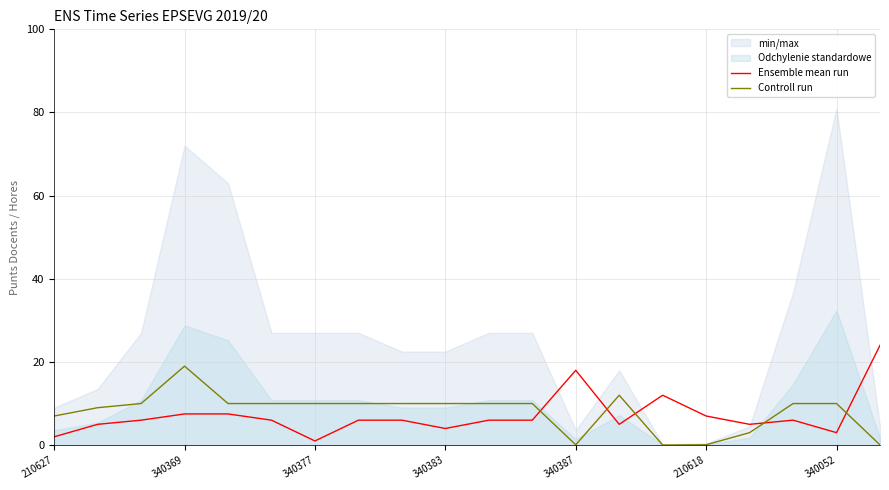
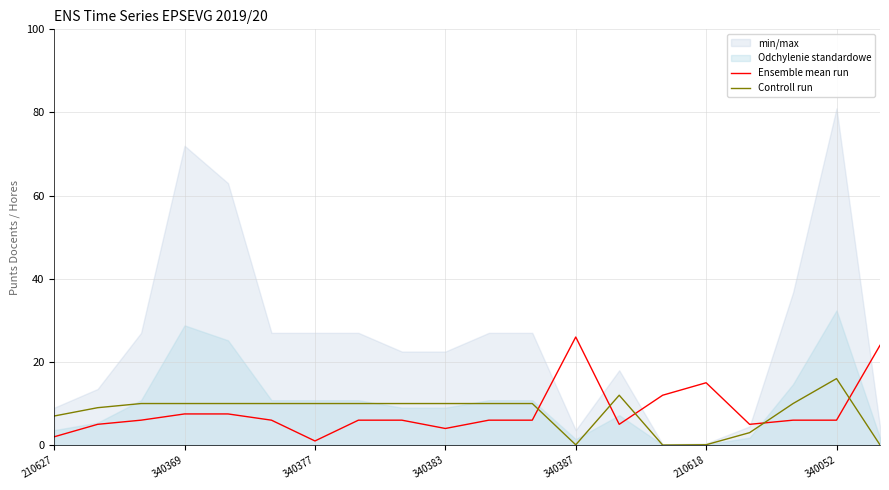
Controll run, 340369: 19 -> 10
Ensemble mean run, 340387: 18 -> 26
Ensemble mean run, 210618: 7 -> 15
Ensemble mean run, 340052: 3 -> 6
Controll run, 340052: 10 -> 16
